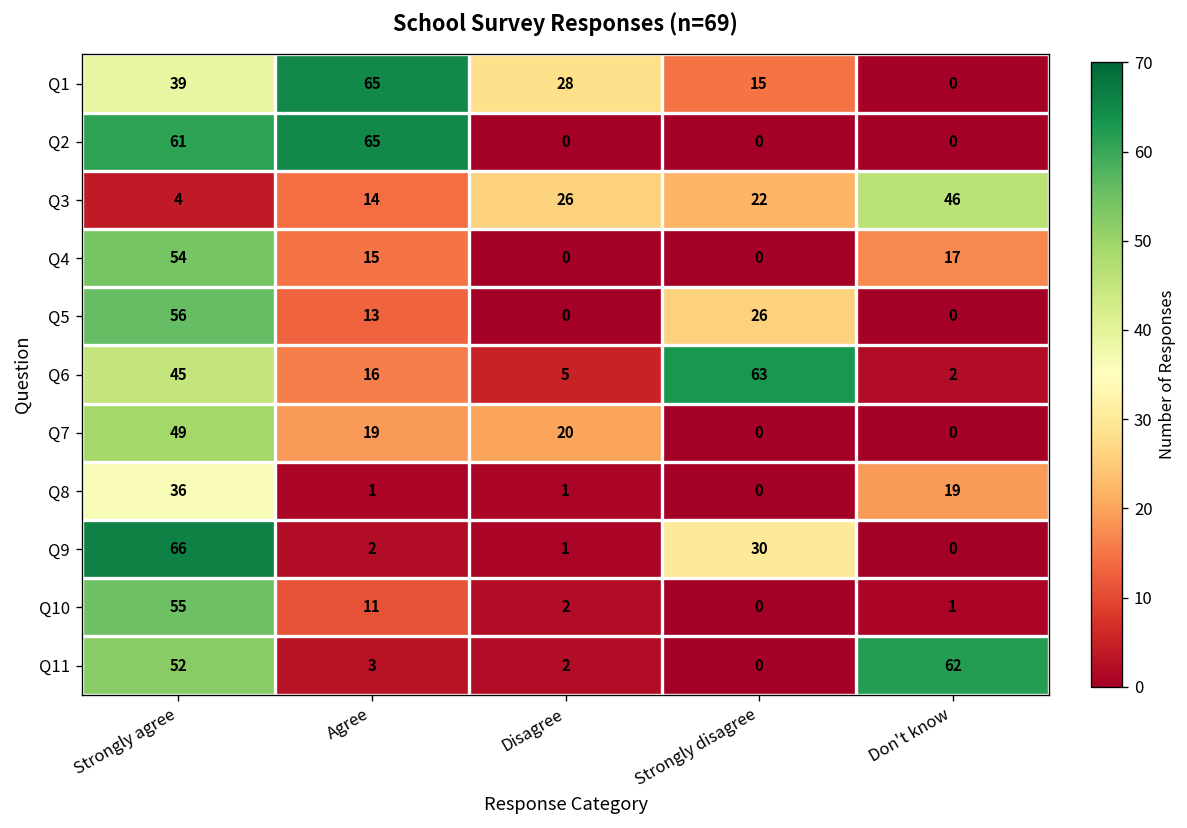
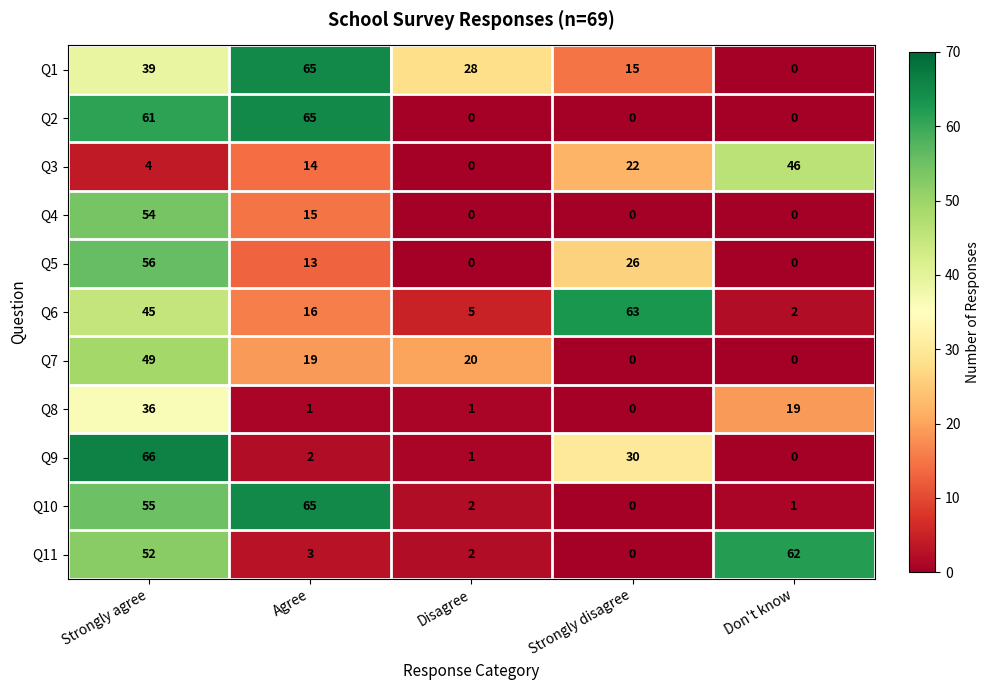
Q3, Disagree: 26 -> 0
Q4, Don't know: 17 -> 0
Q10, Agree: 11 -> 65
